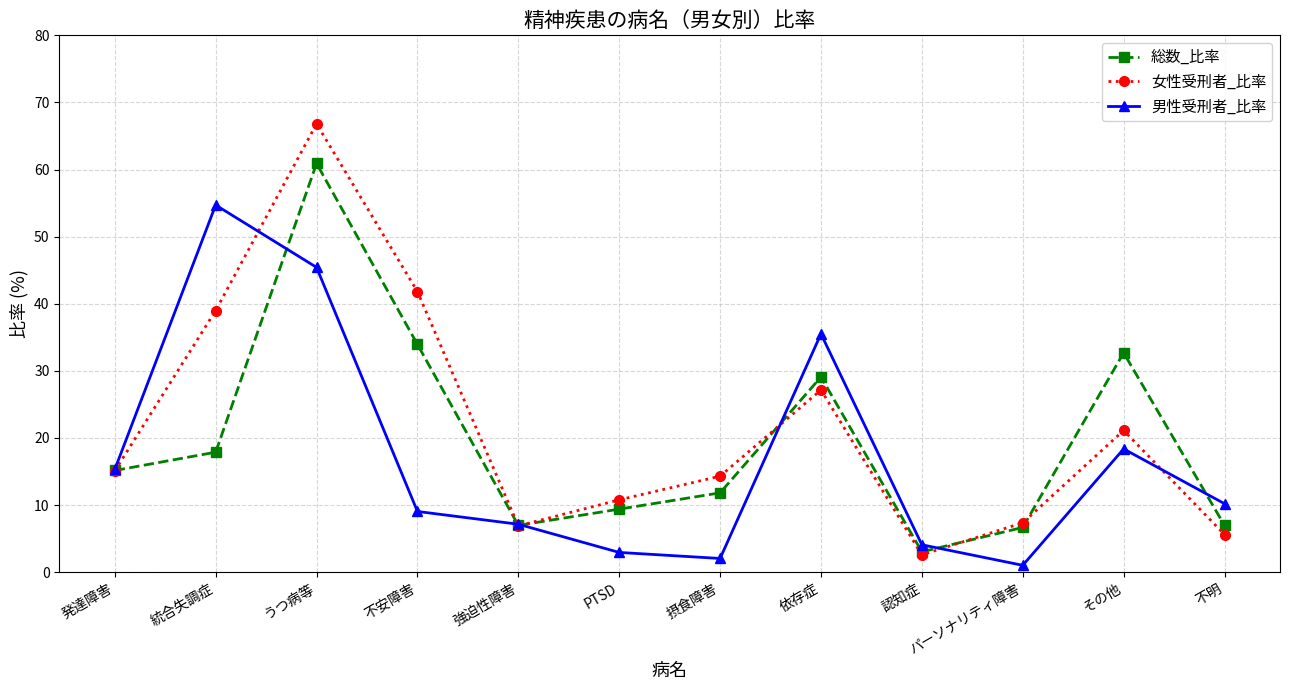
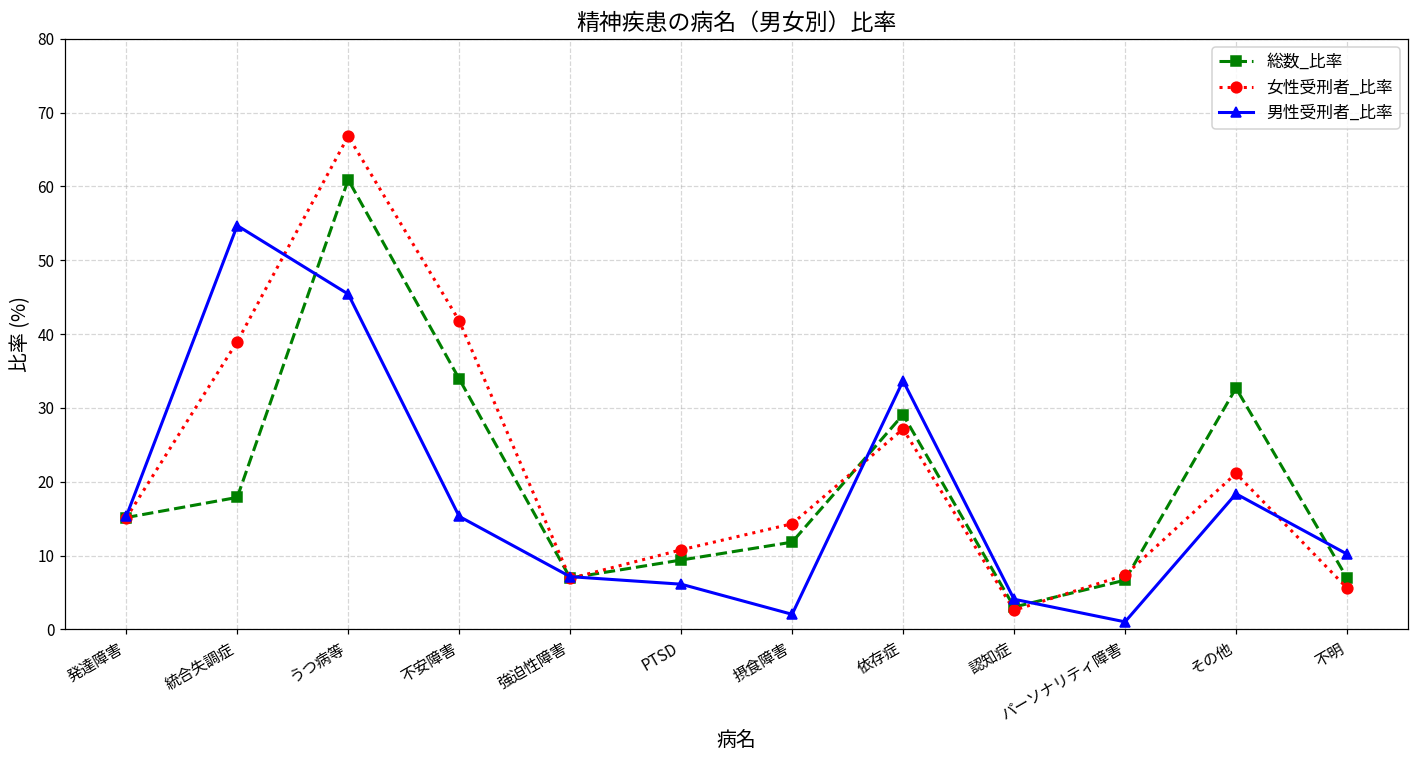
男性受刑者_比率, 不安障害: 9 -> 15
男性受刑者_比率, PTSD: 3 -> 6
男性受刑者_比率, 依存症: 36 -> 34
